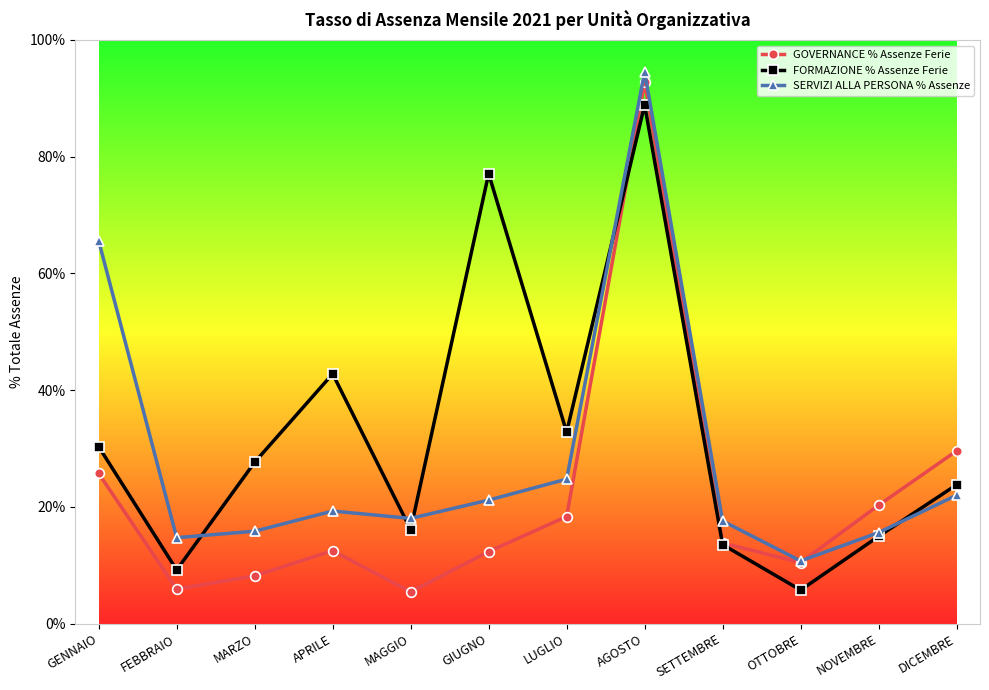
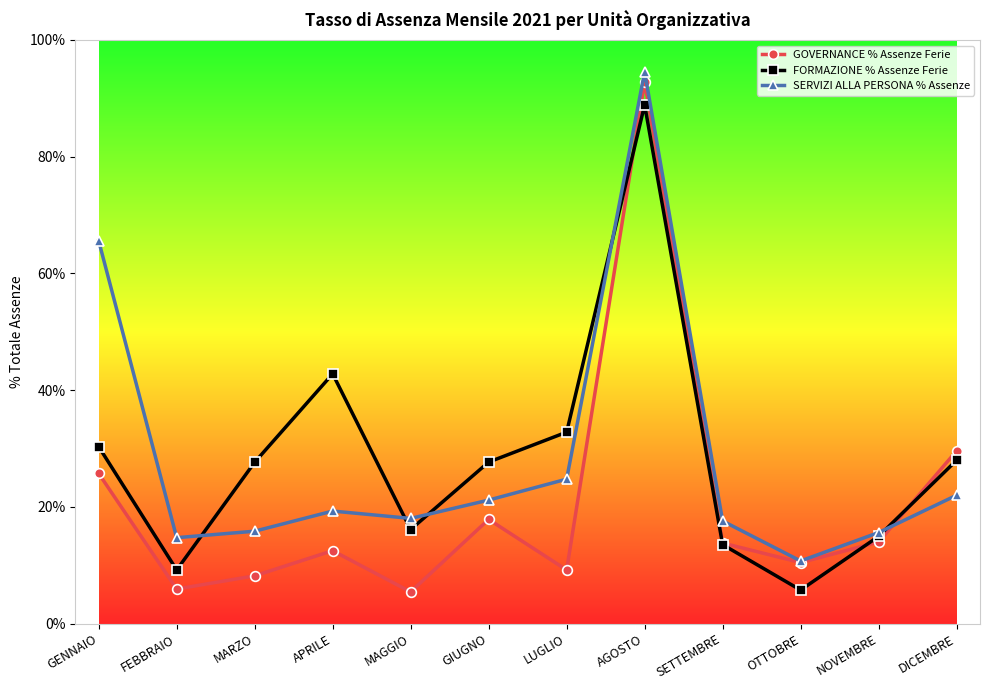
GOVERNANCE % Assenze Ferie, GIUGNO: 12% -> 18%
FORMAZIONE % Assenze Ferie, GIUGNO: 77% -> 28%
GOVERNANCE % Assenze Ferie, LUGLIO: 18% -> 9%
GOVERNANCE % Assenze Ferie, NOVEMBRE: 20% -> 14%
FORMAZIONE % Assenze Ferie, DICEMBRE: 24% -> 28%
